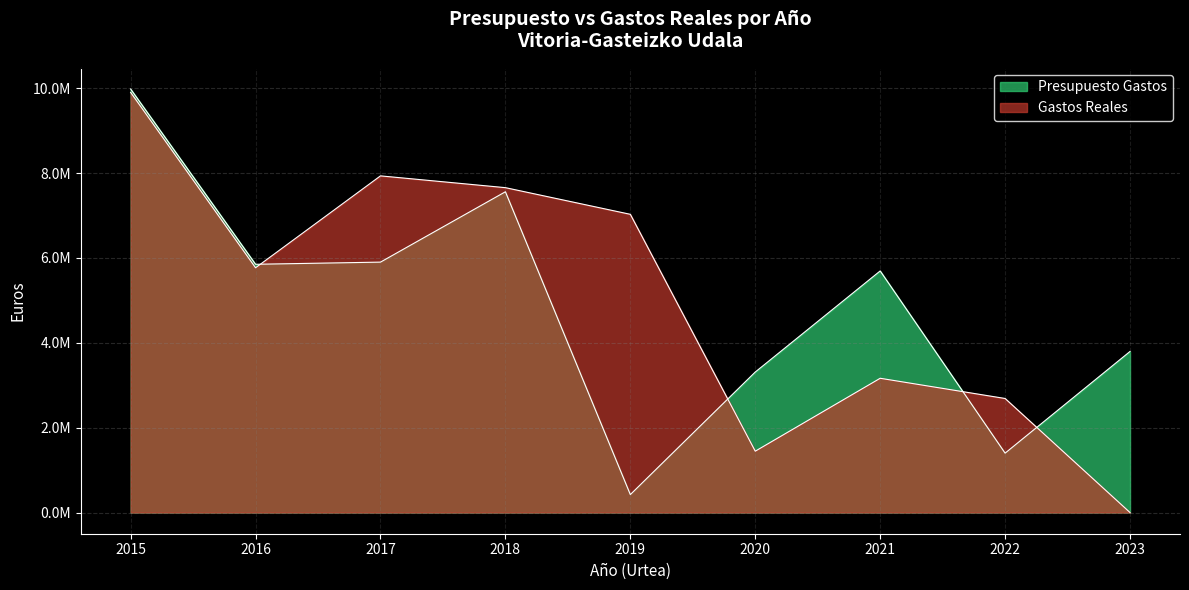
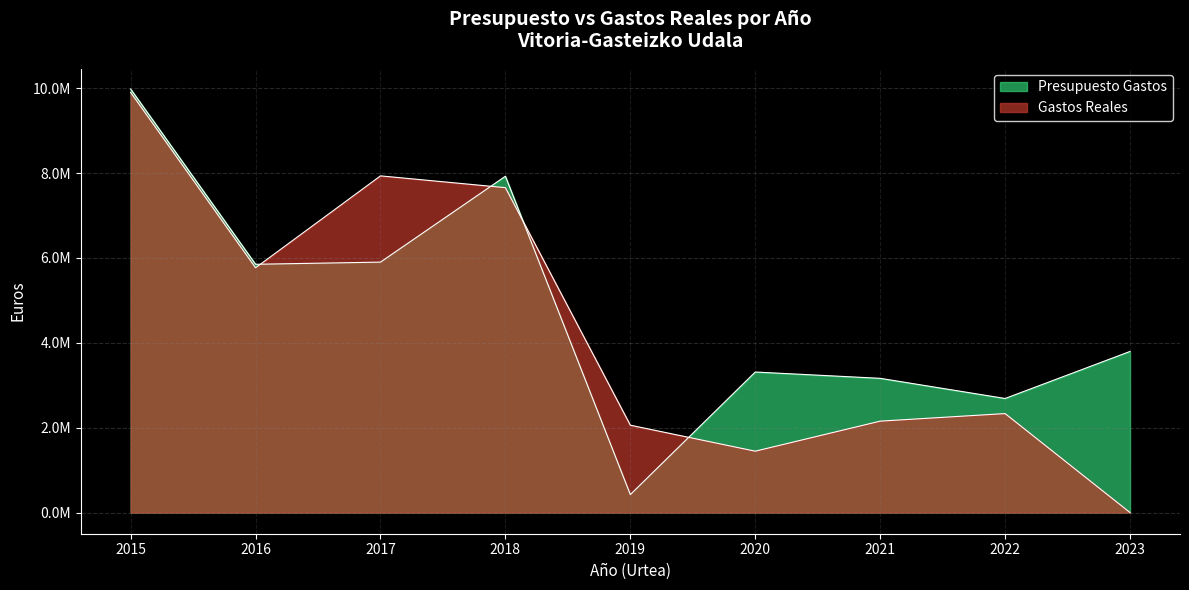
Presupuesto Gastos, 2018: 7600000 -> 7900000
Gastos Reales, 2019: 7000000 -> 2100000
Presupuesto Gastos, 2021: 5700000 -> 3200000
Gastos Reales, 2021: 3200000 -> 2200000
Presupuesto Gastos, 2022: 1400000 -> 2700000
Gastos Reales, 2022: 2700000 -> 2300000
